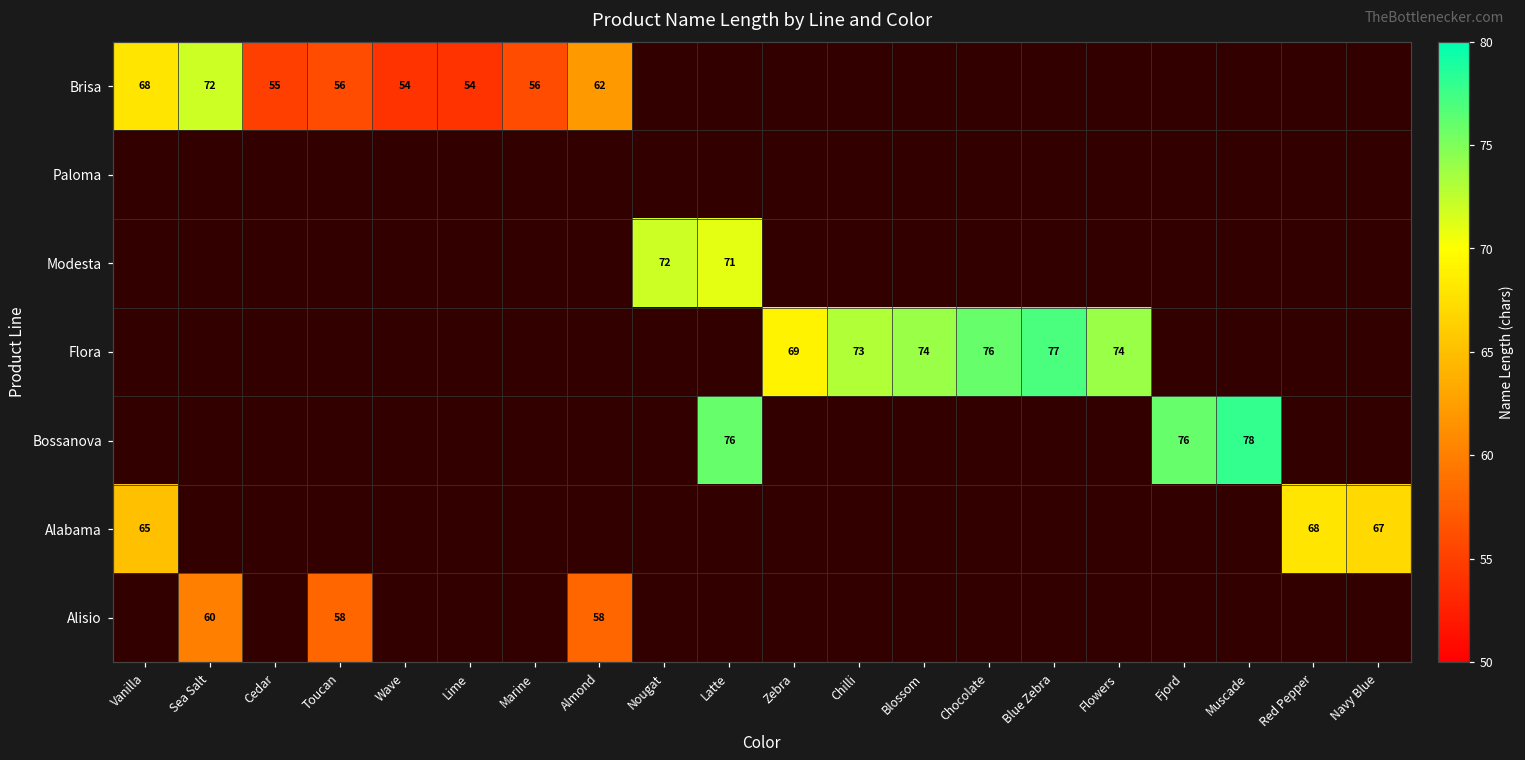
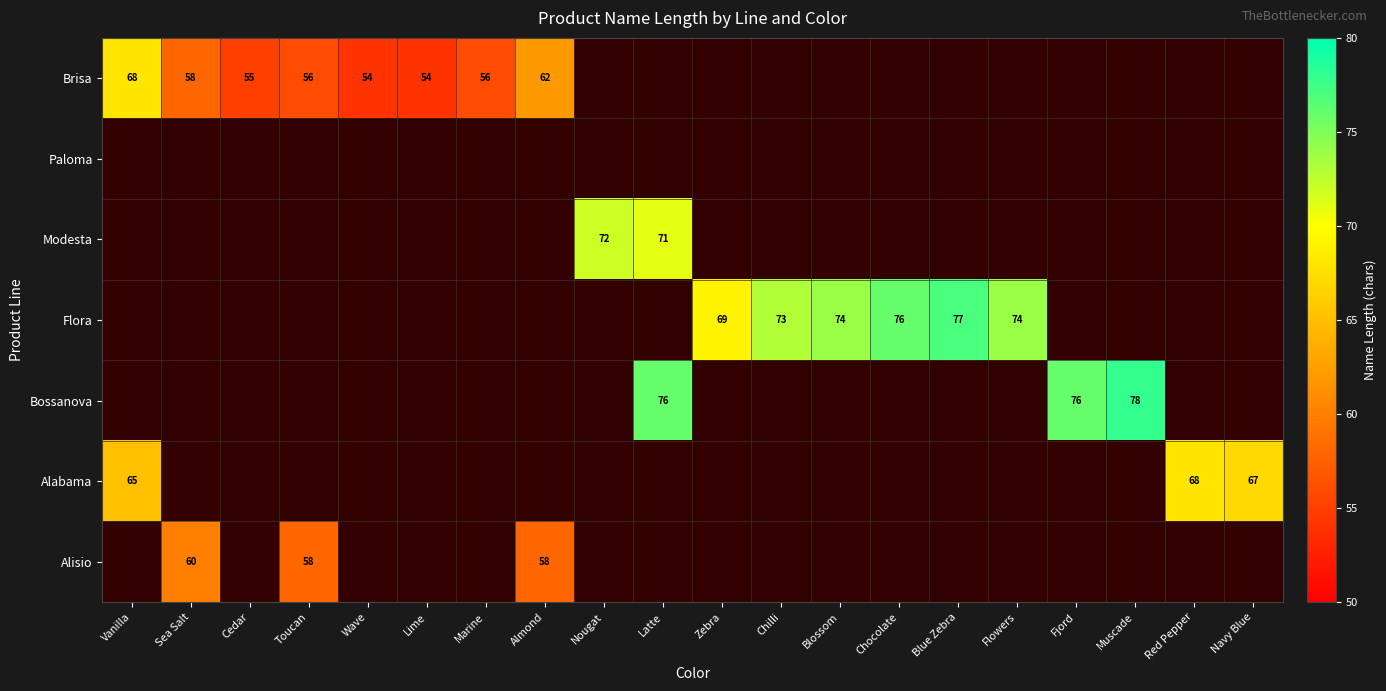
Brisa, Sea Salt: 72 -> 58
